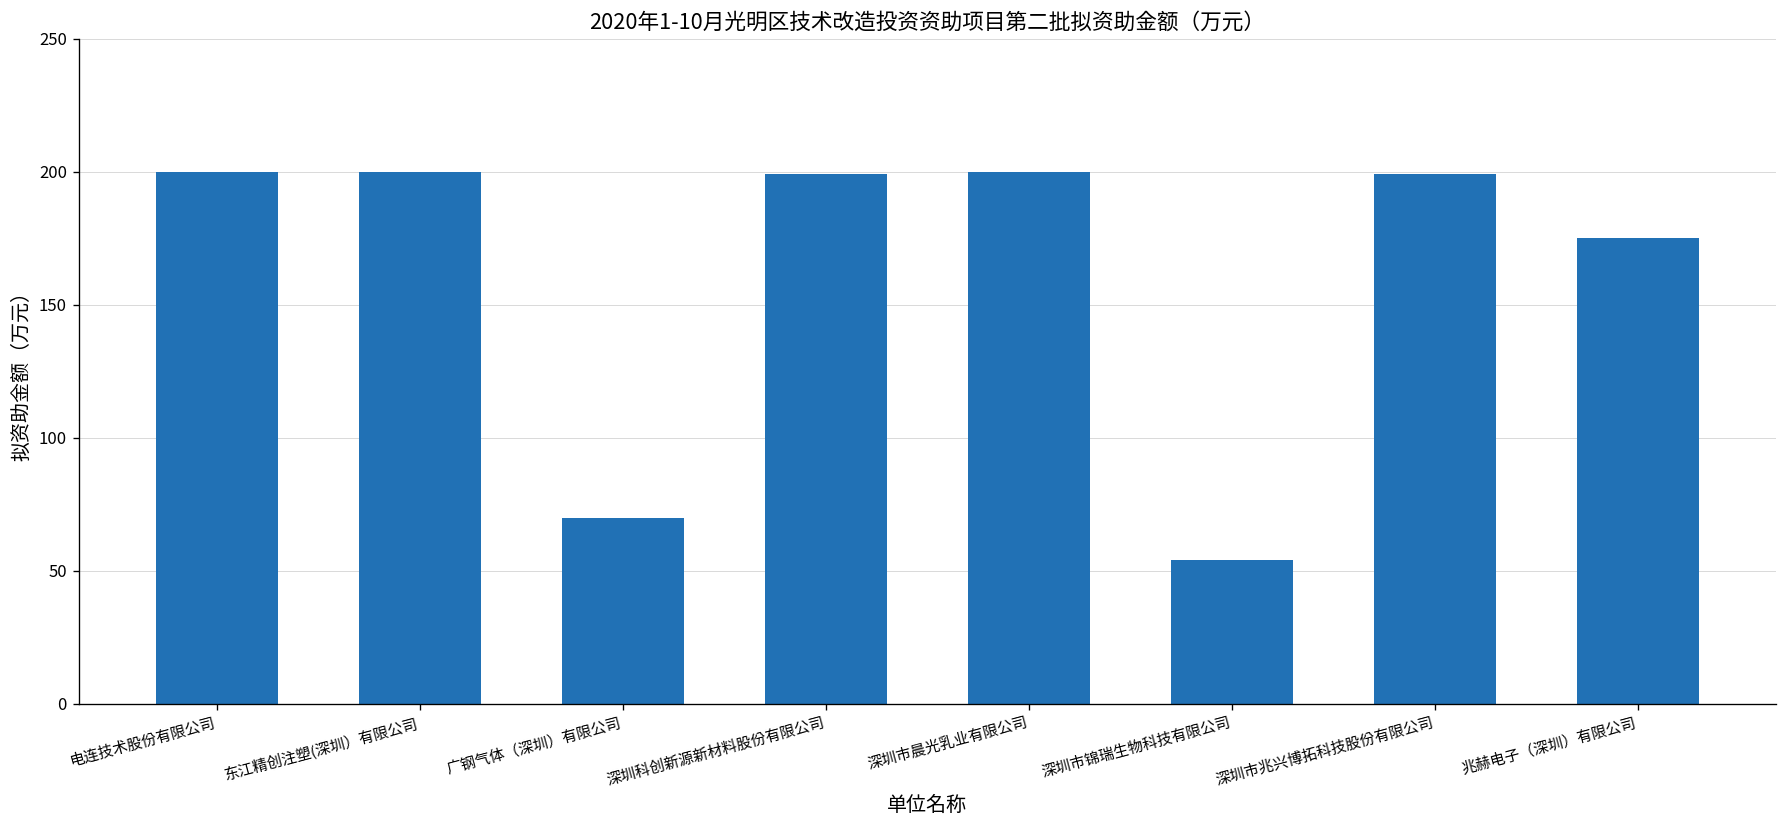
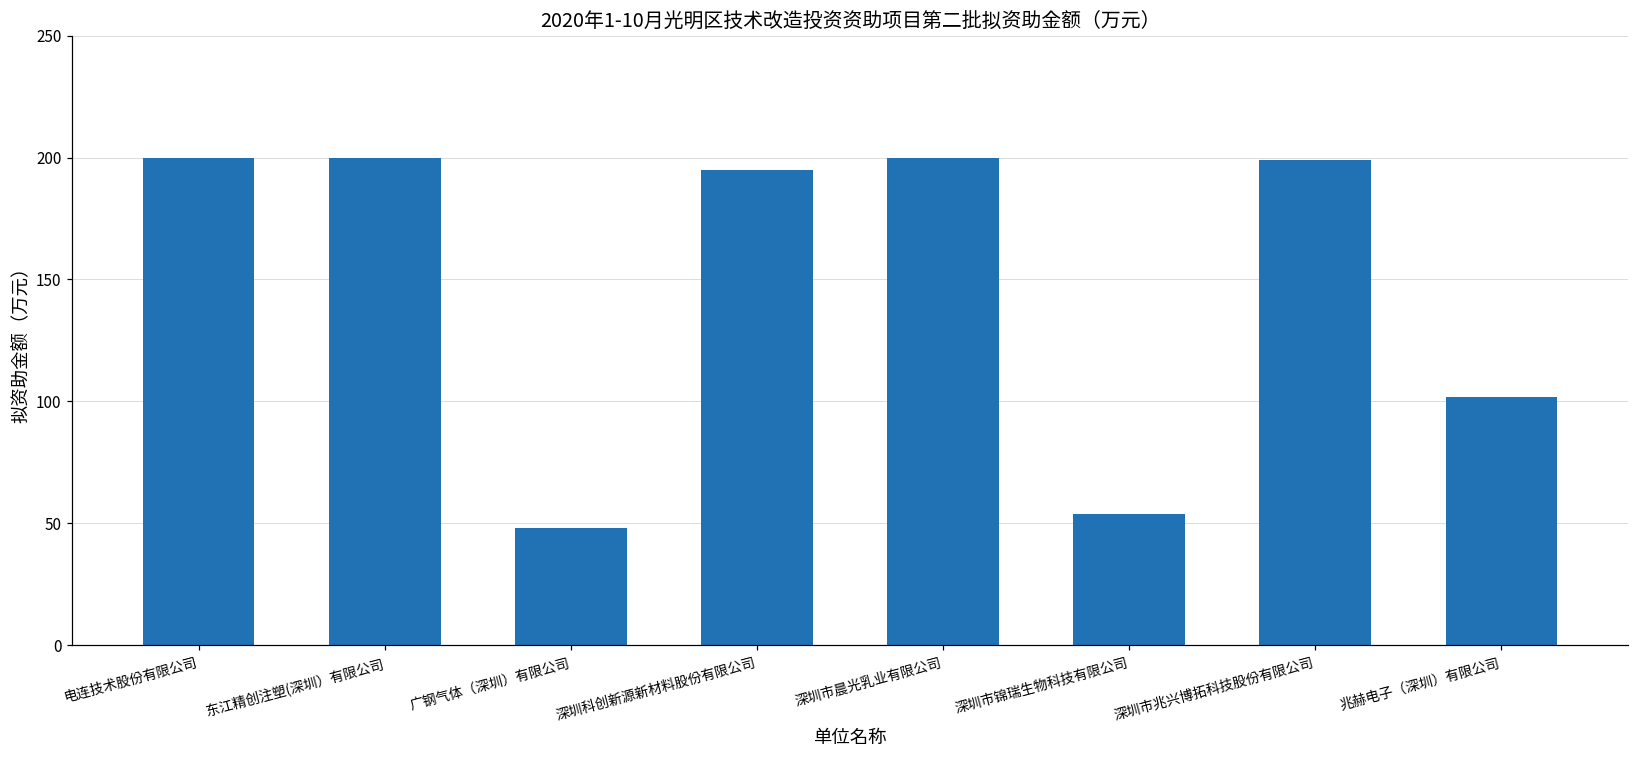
广钢气体（深圳）有限公司: 70 -> 48
深圳科创新源新材料股份有限公司: 199 -> 195
兆赫电子（深圳）有限公司: 175 -> 102
